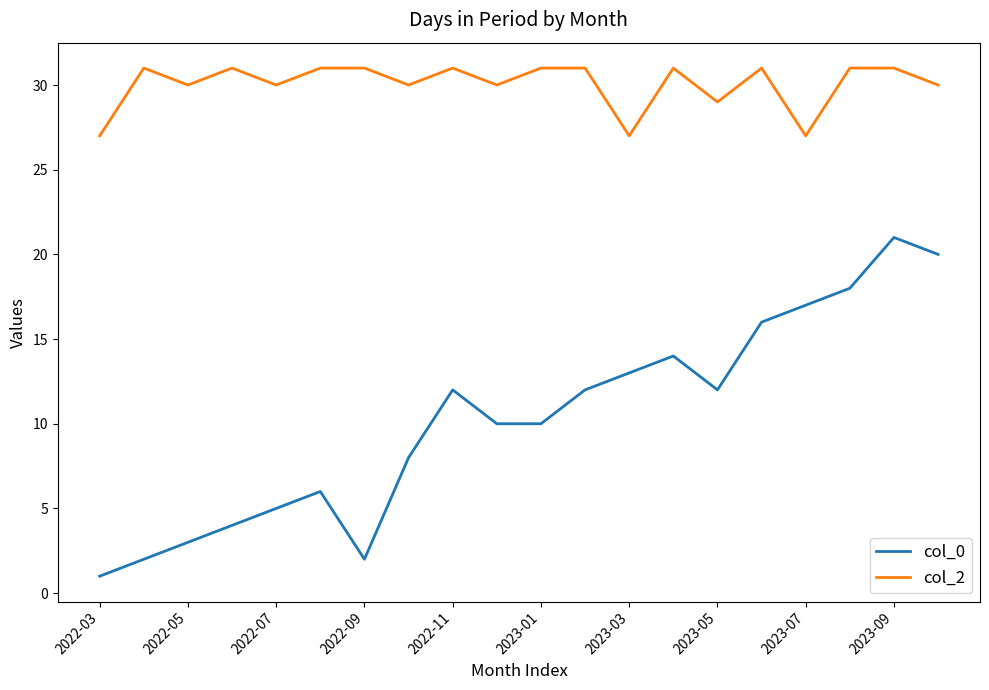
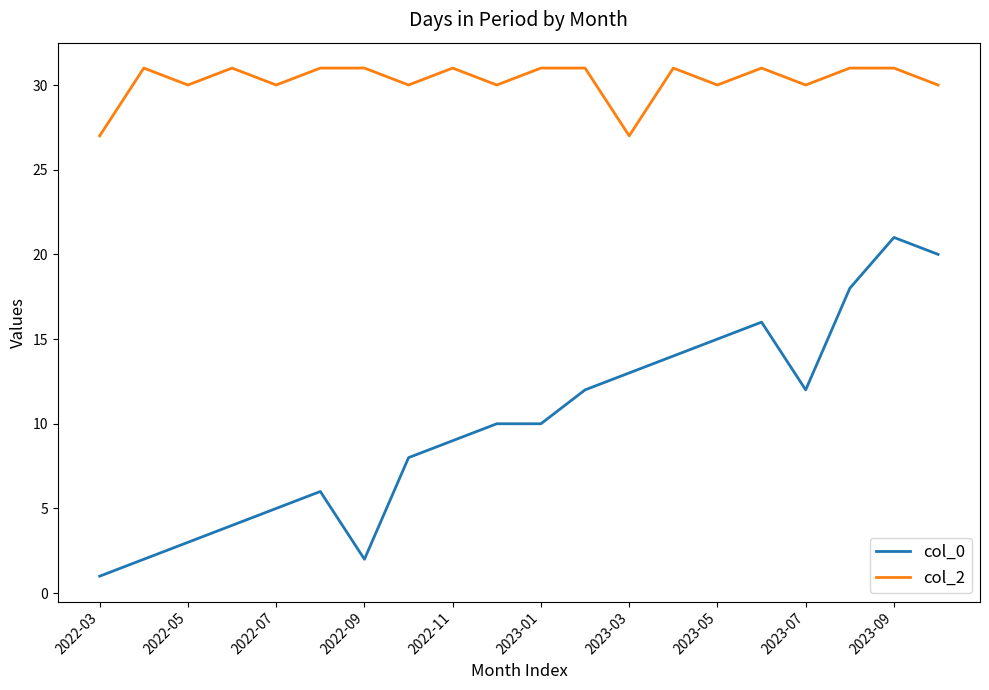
col_0, 2022-11: 12 -> 9
col_0, 2023-05: 12 -> 15
col_2, 2023-05: 29 -> 30
col_0, 2023-07: 17 -> 12
col_2, 2023-07: 27 -> 30
